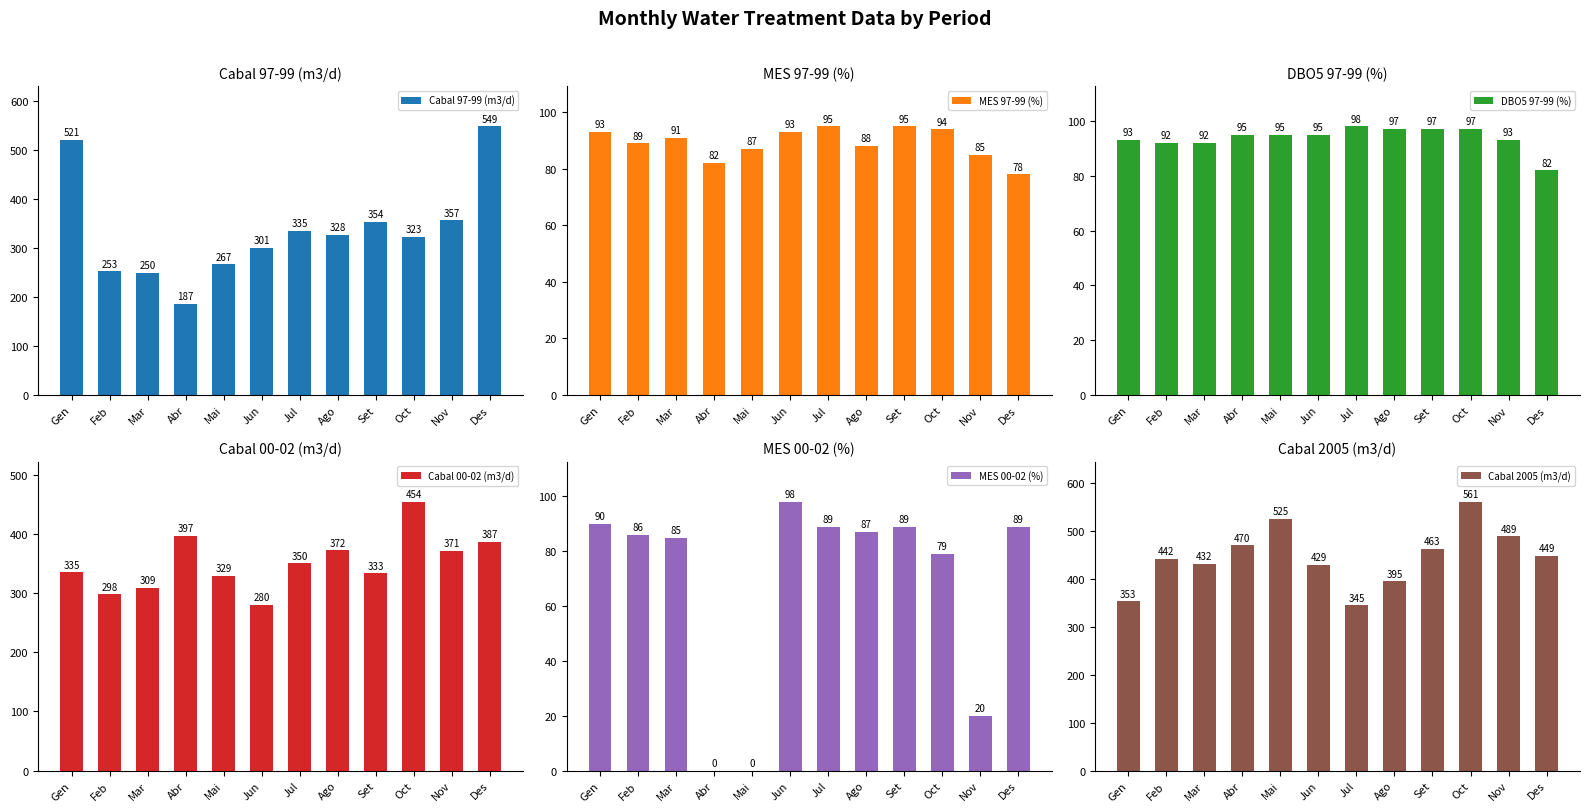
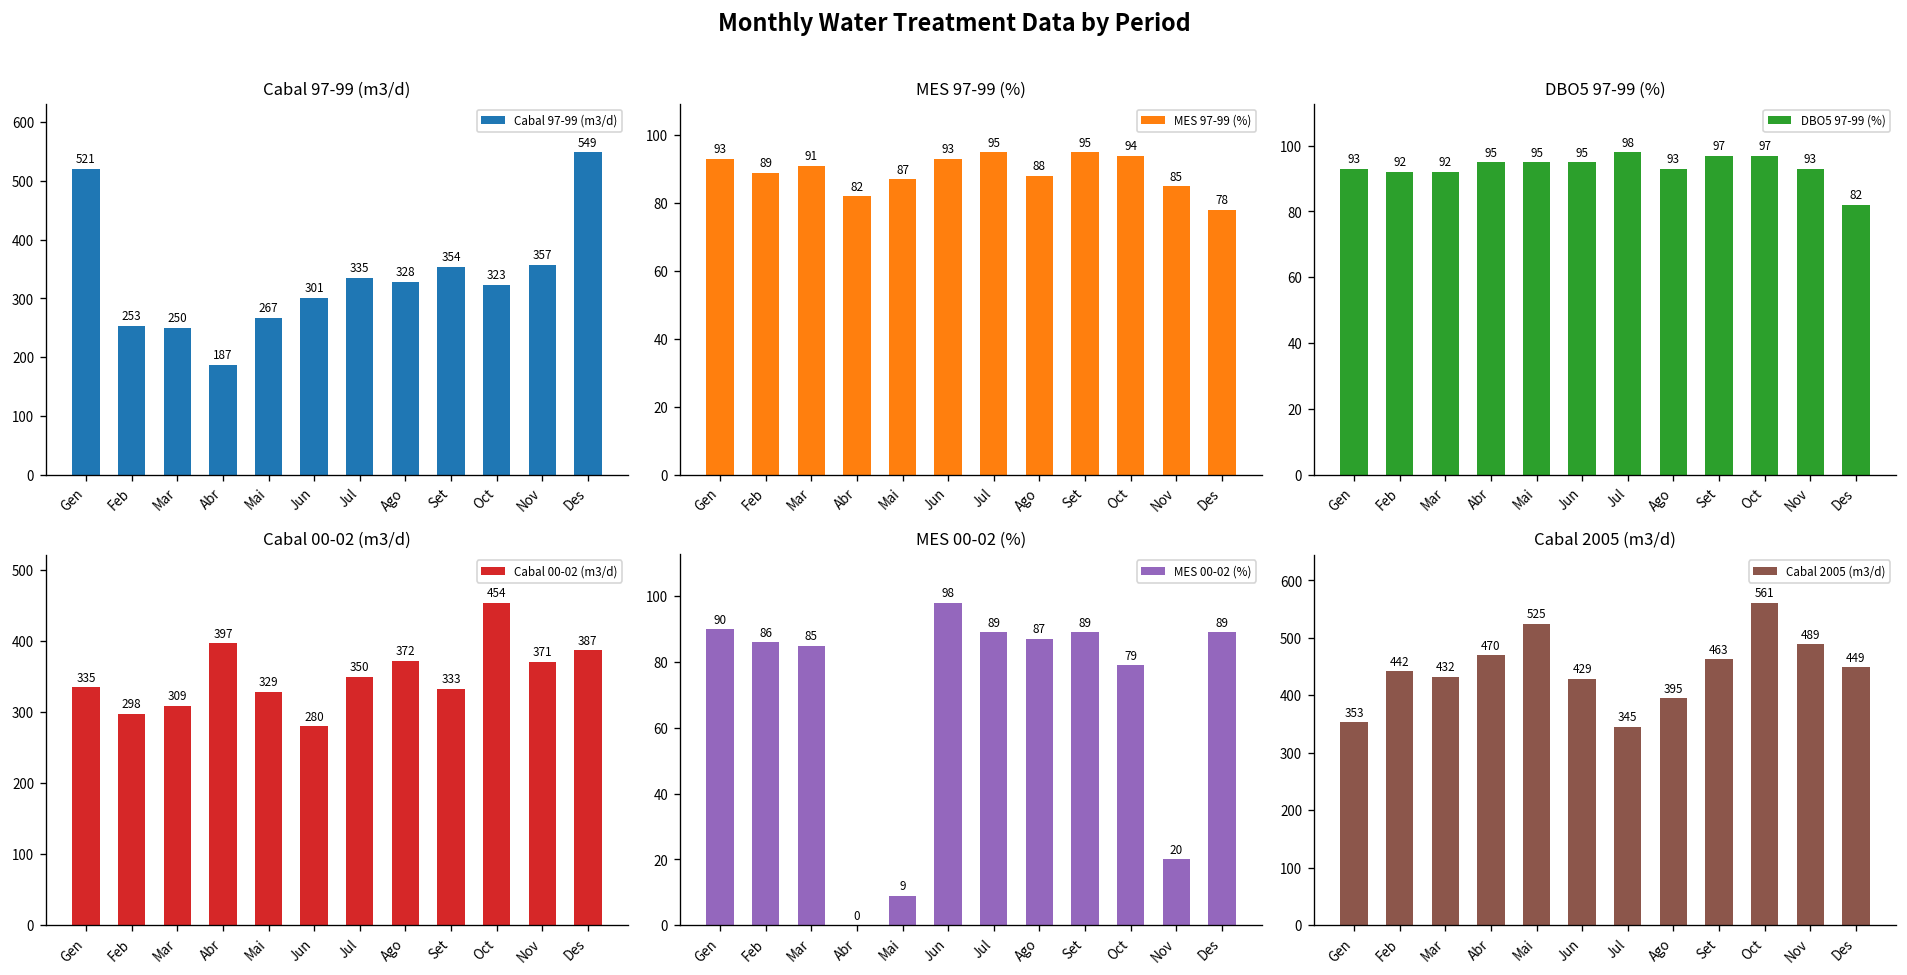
DBO5 97-99 (%), Ago: 97 -> 93
MES 00-02 (%), Mai: 0 -> 9
